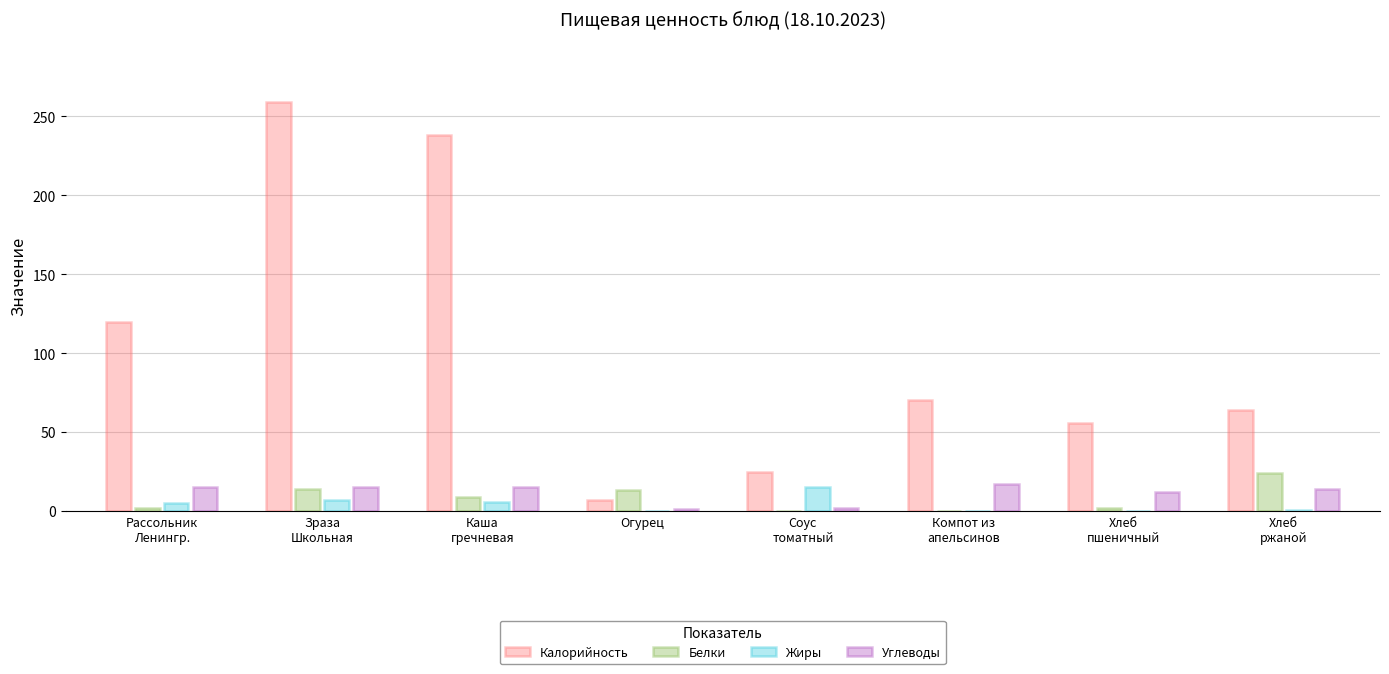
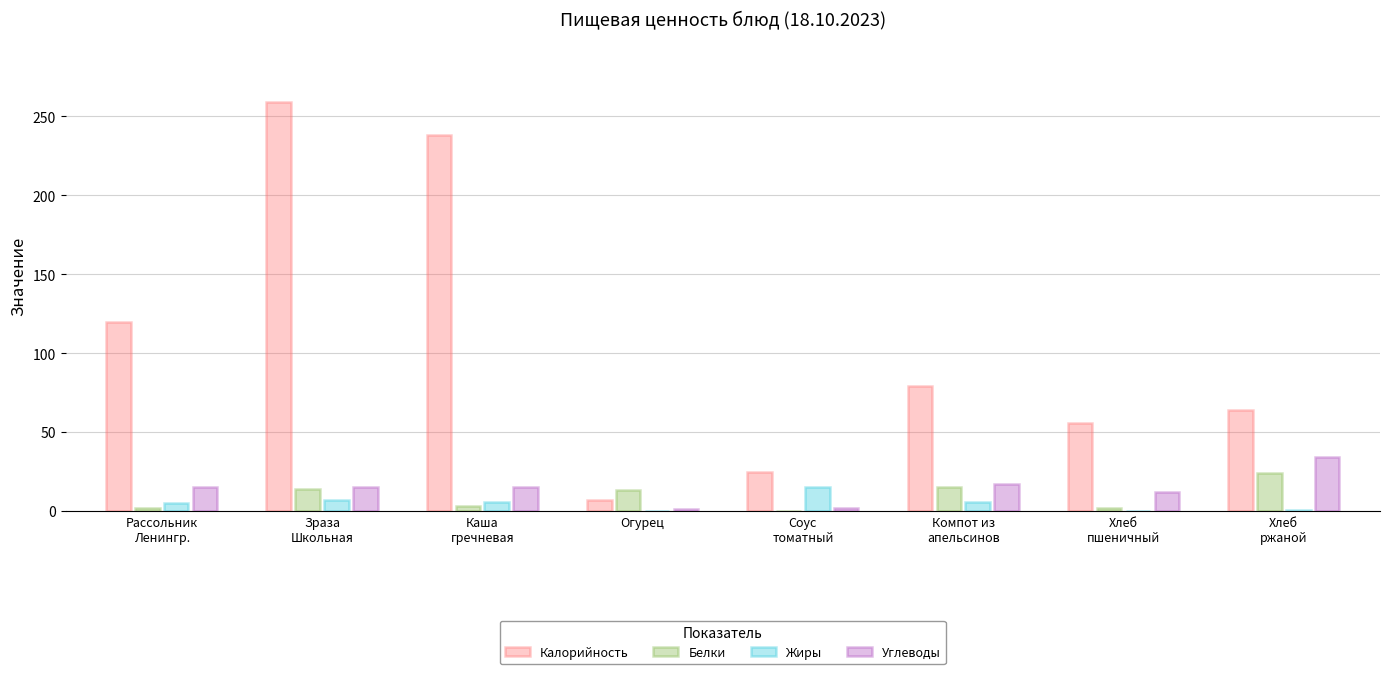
Белки, Каша гречневая: 9 -> 3
Калорийность, Компот из апельсинов: 70 -> 79
Белки, Компот из апельсинов: 0 -> 15
Жиры, Компот из апельсинов: 0 -> 6
Углеводы, Хлеб ржаной: 14 -> 34
